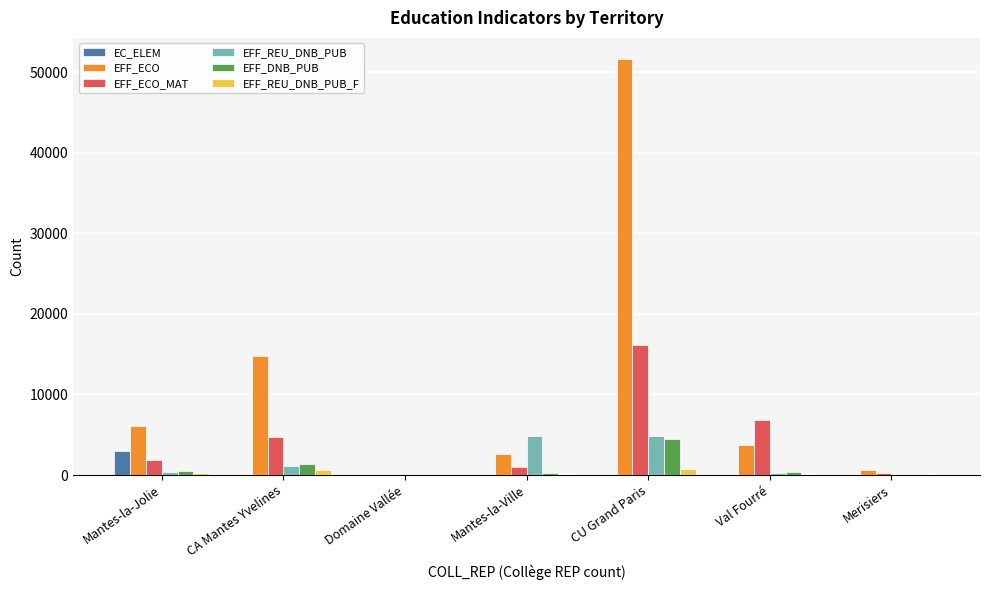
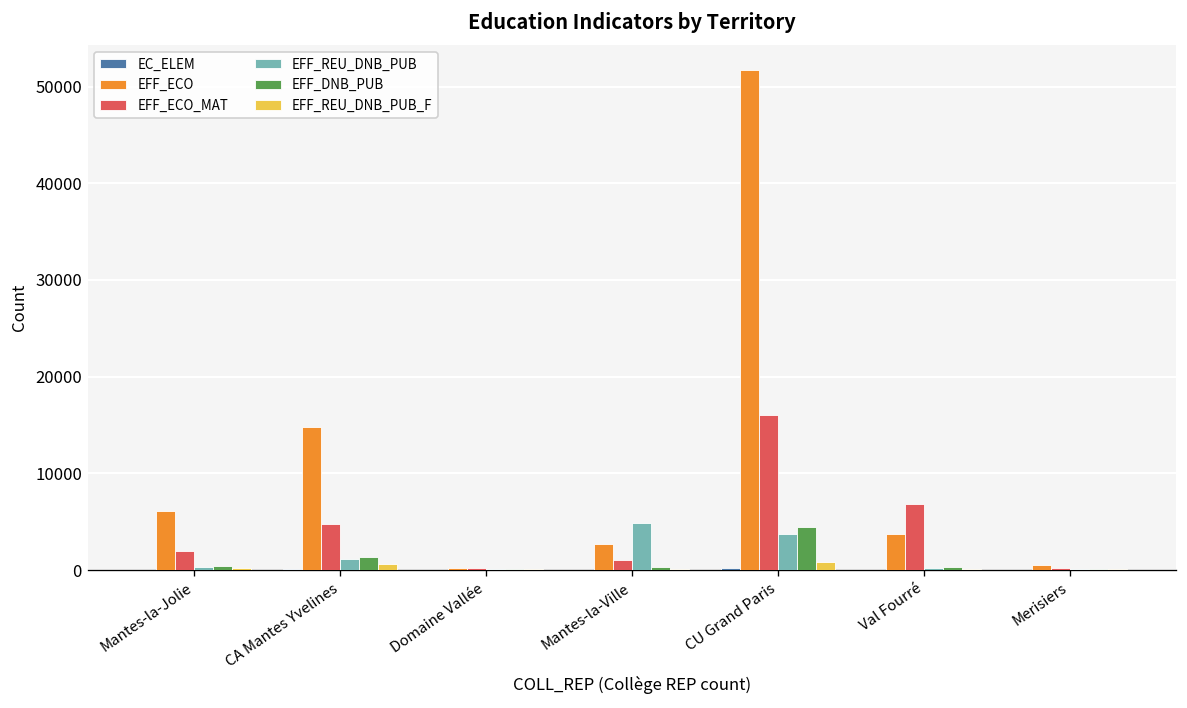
EC_ELEM, Mantes-la-Jolie: 3000 -> 0
EFF_REU_DNB_PUB, CU Grand Paris: 5000 -> 4000
